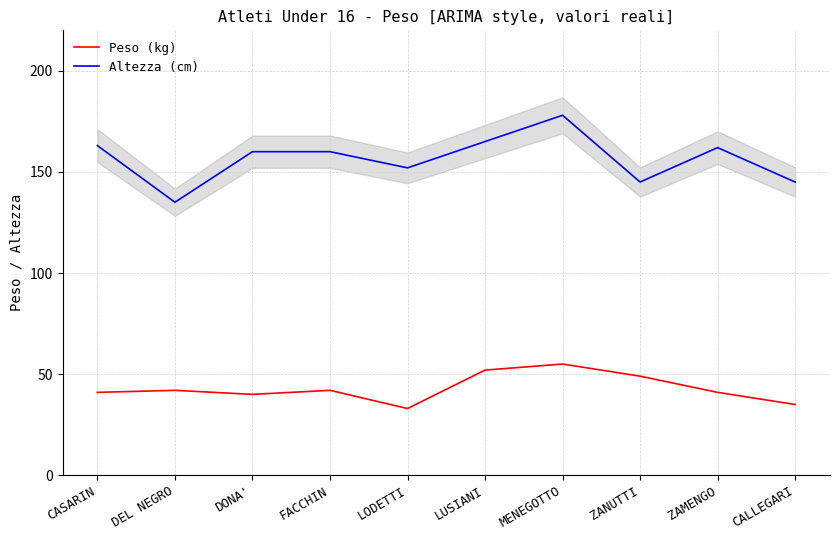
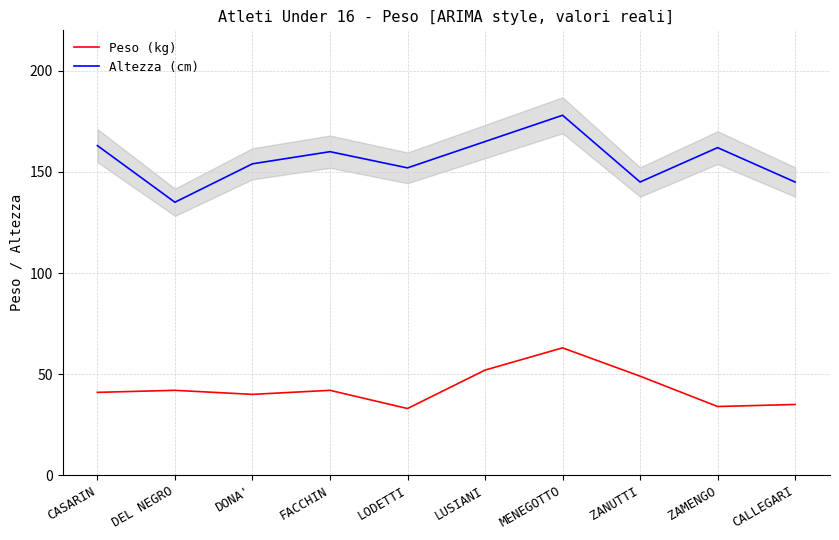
Altezza (cm), DONA': 160 -> 154
Peso (kg), MENEGOTTO: 55 -> 63
Peso (kg), ZAMENGO: 41 -> 34
